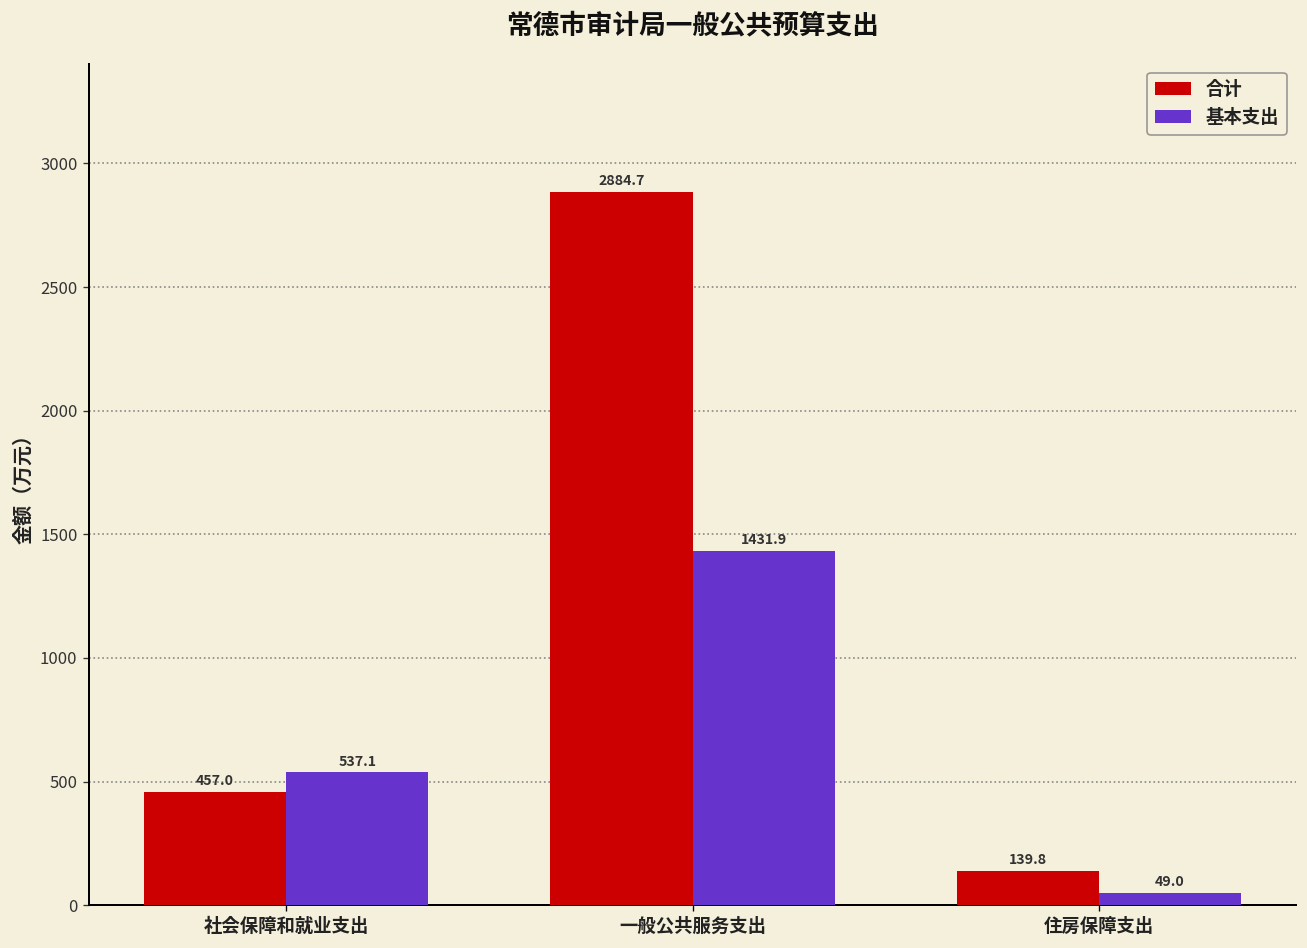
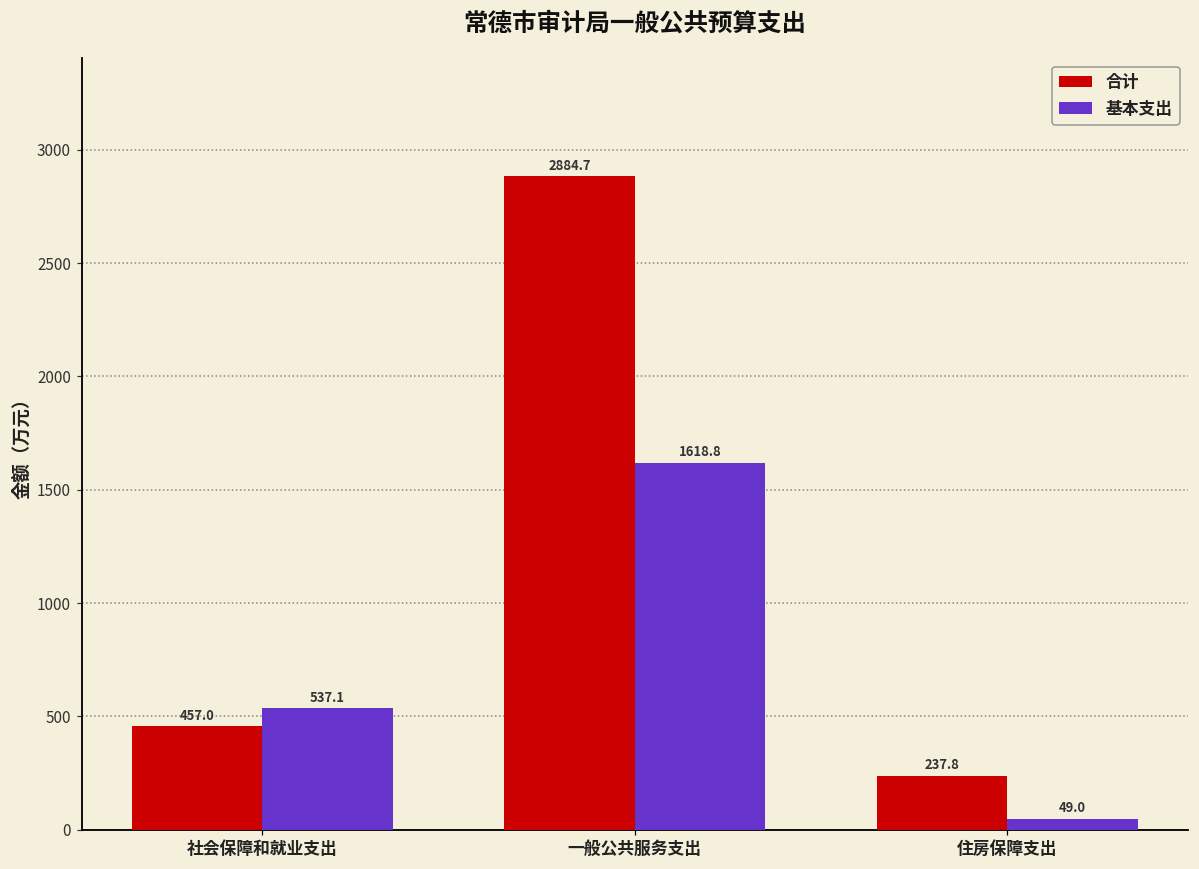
基本支出, 一般公共服务支出: 1431.9 -> 1618.8
合计, 住房保障支出: 139.8 -> 237.8
